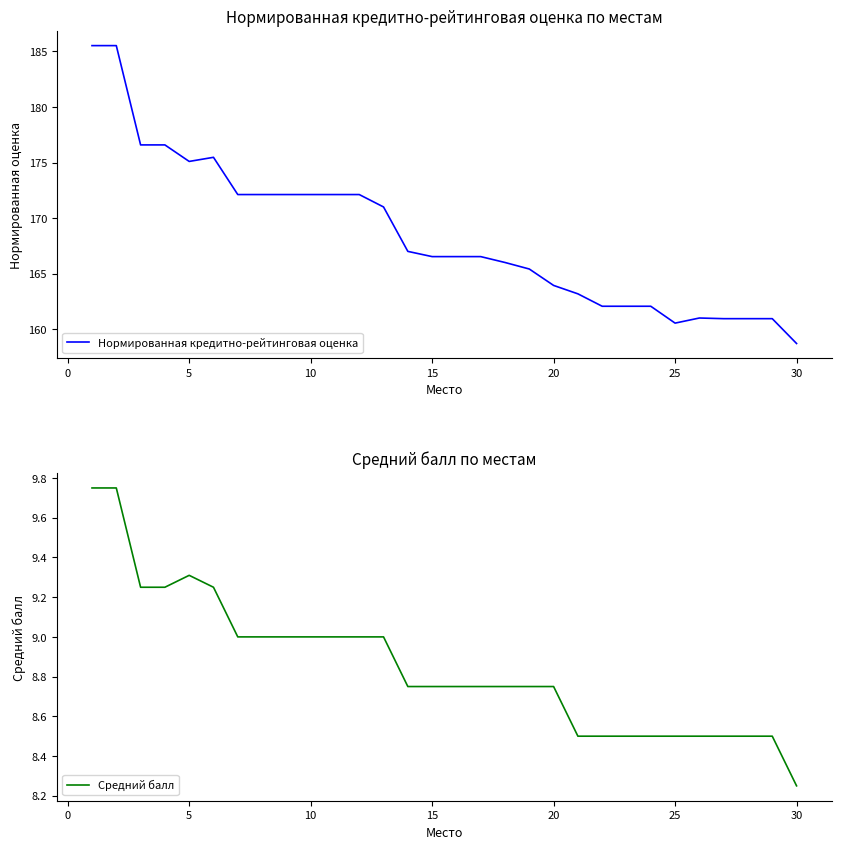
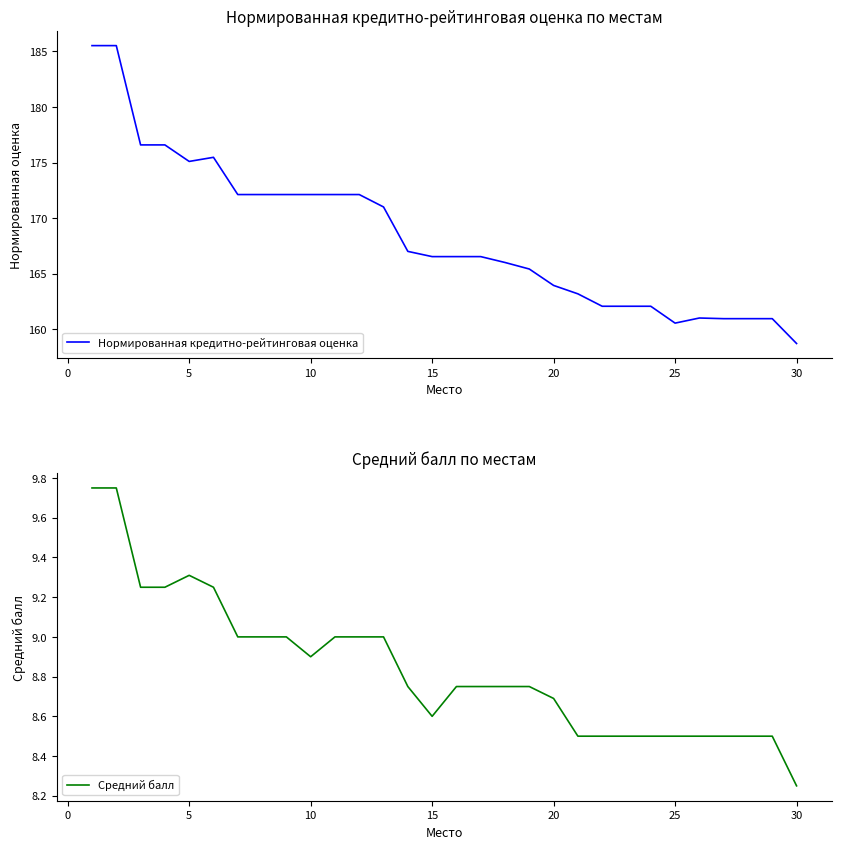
Средний балл по местам, 10: 9.0 -> 8.9
Средний балл по местам, 15: 8.75 -> 8.60
Средний балл по местам, 20: 8.75 -> 8.69
